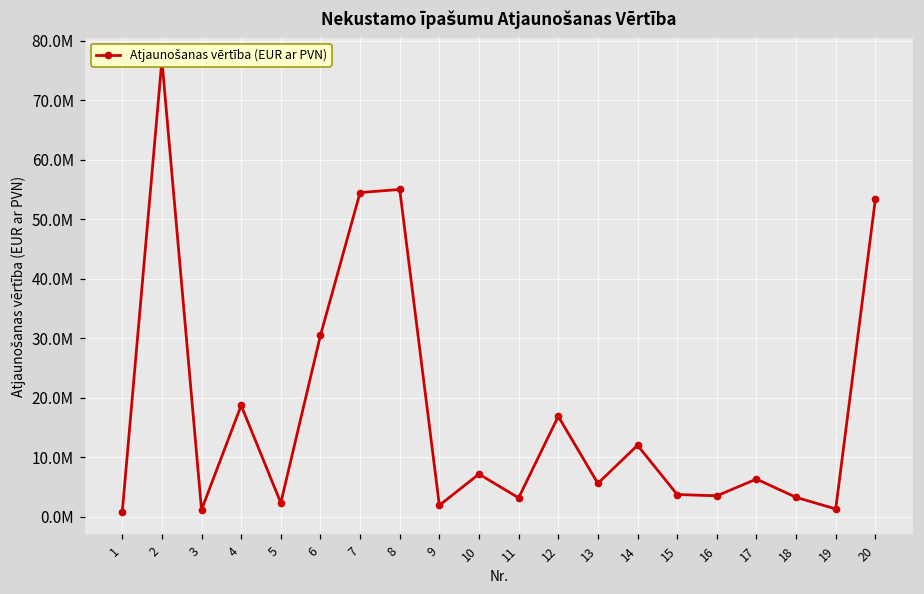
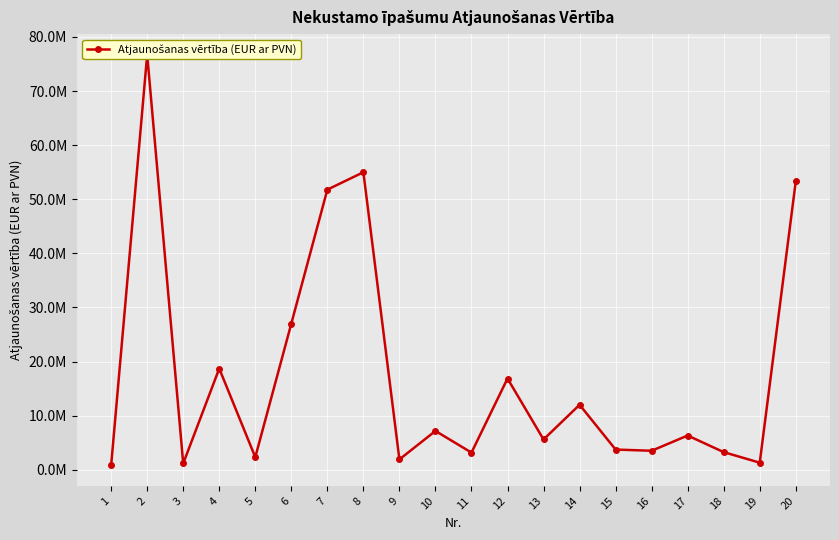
6: 30000000 -> 27000000
7: 54000000 -> 52000000
